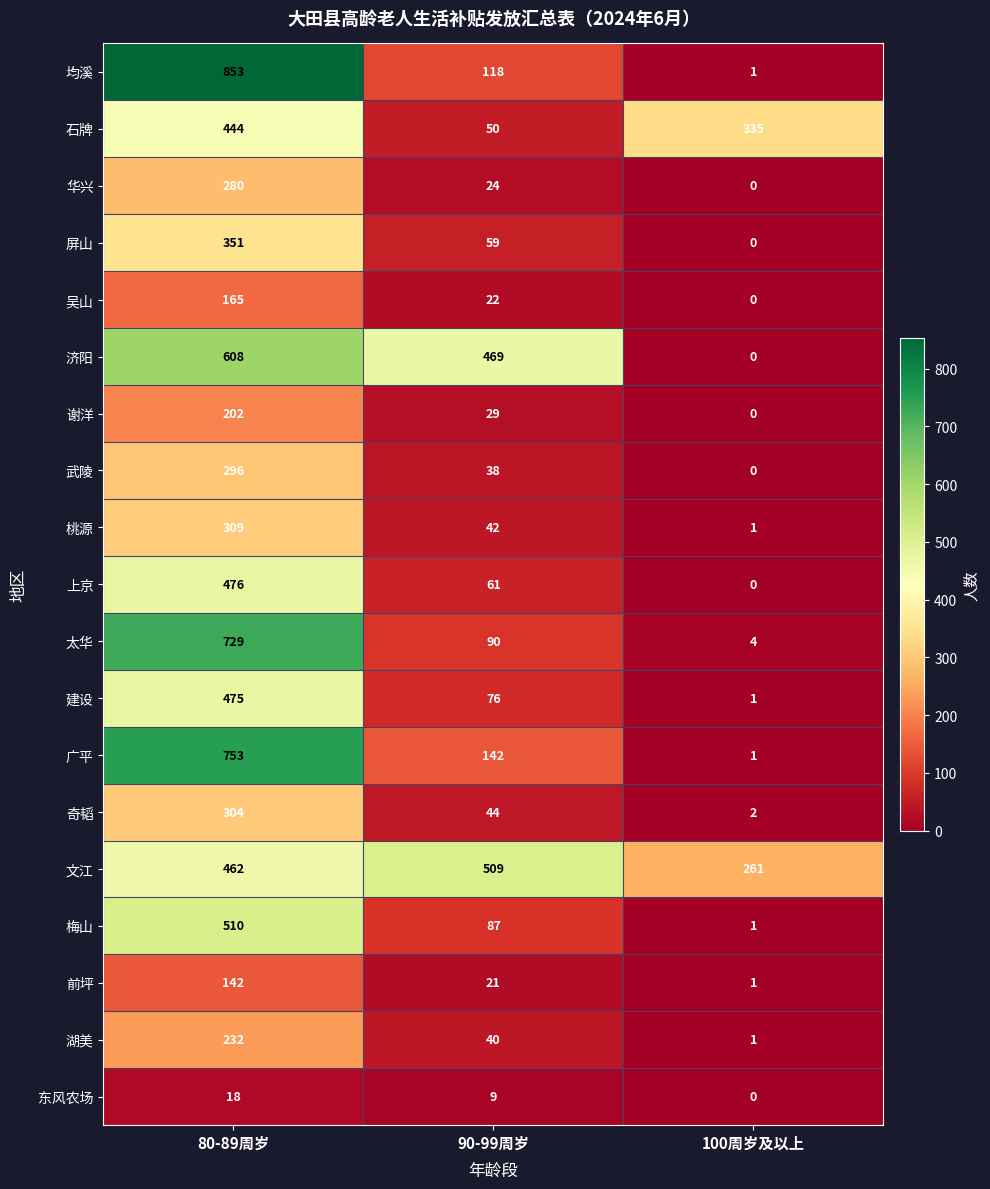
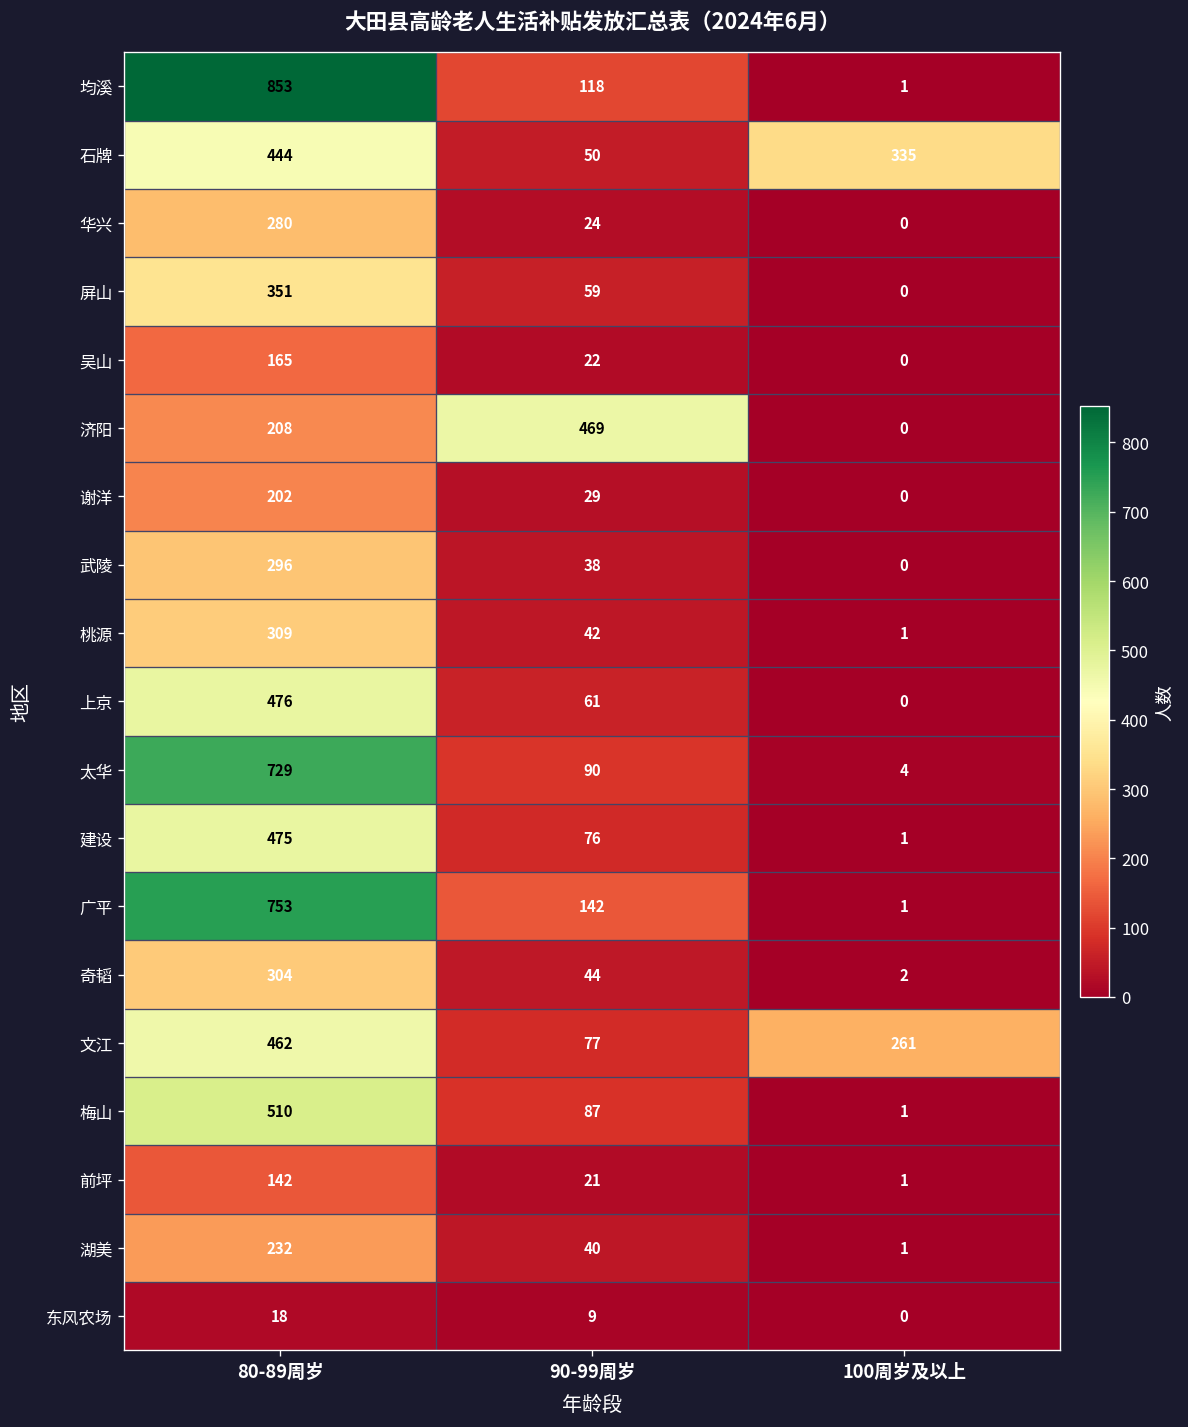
济阳, 80-89周岁: 608 -> 208
文江, 90-99周岁: 509 -> 77
